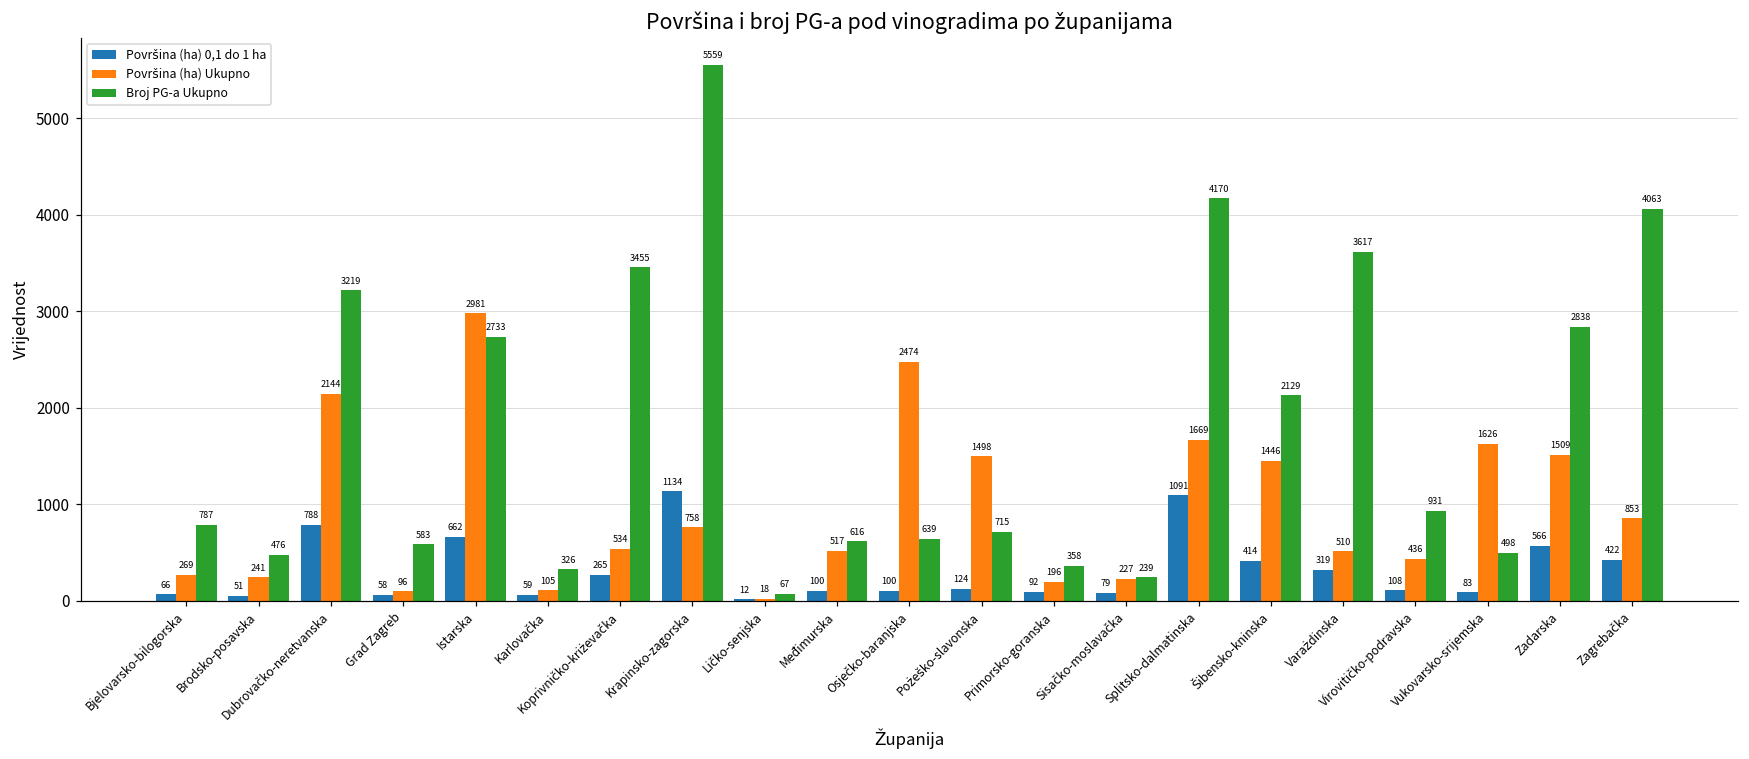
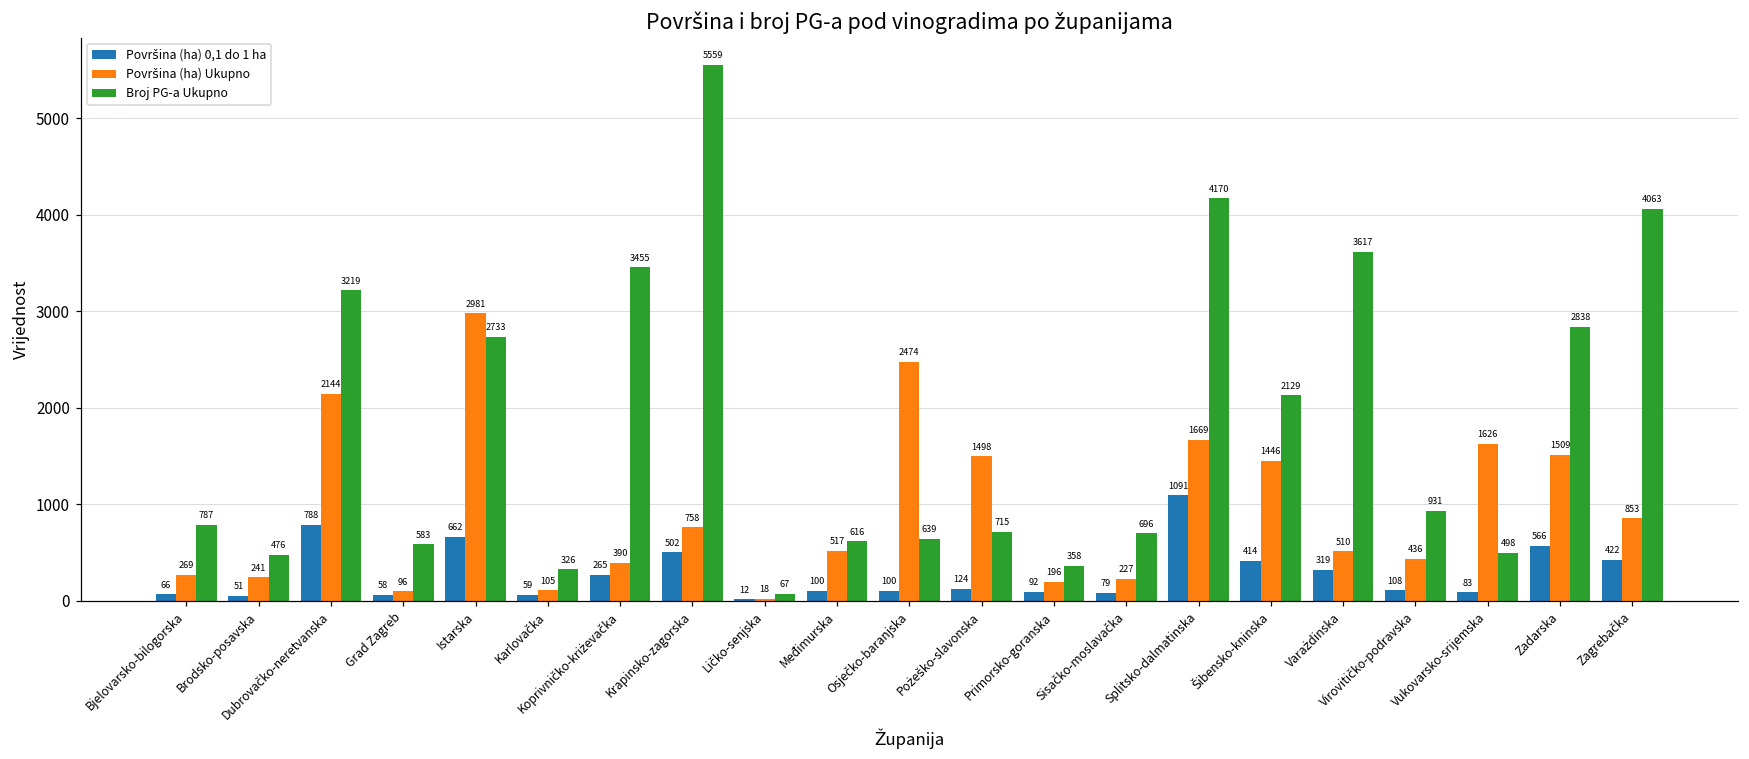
Površina (ha) Ukupno, Koprivničko-kriżevačka: 534 -> 390
Površina (ha) 0,1 do 1 ha, Krapinsko-zagorska: 1134 -> 502
Broj PG-a Ukupno, Sisačko-moslavačka: 239 -> 696
